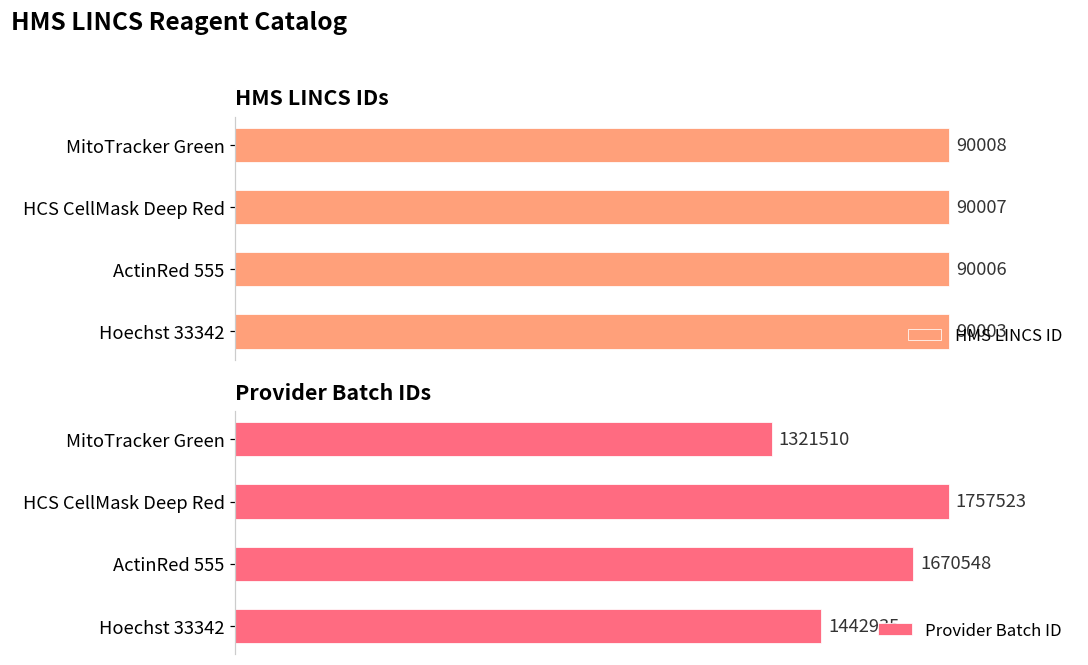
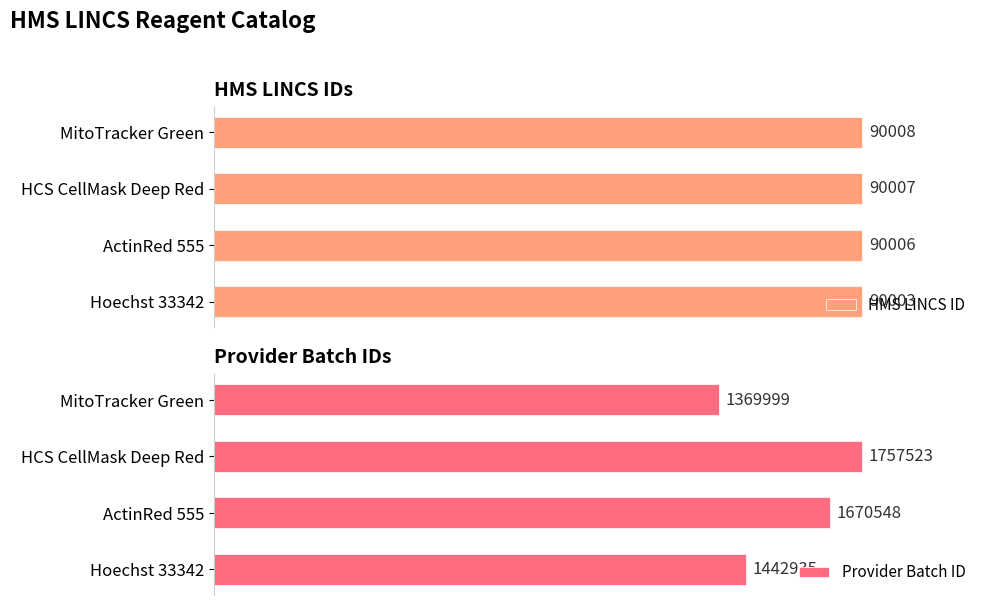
Provider Batch IDs, MitoTracker Green: 1321510 -> 1369999
